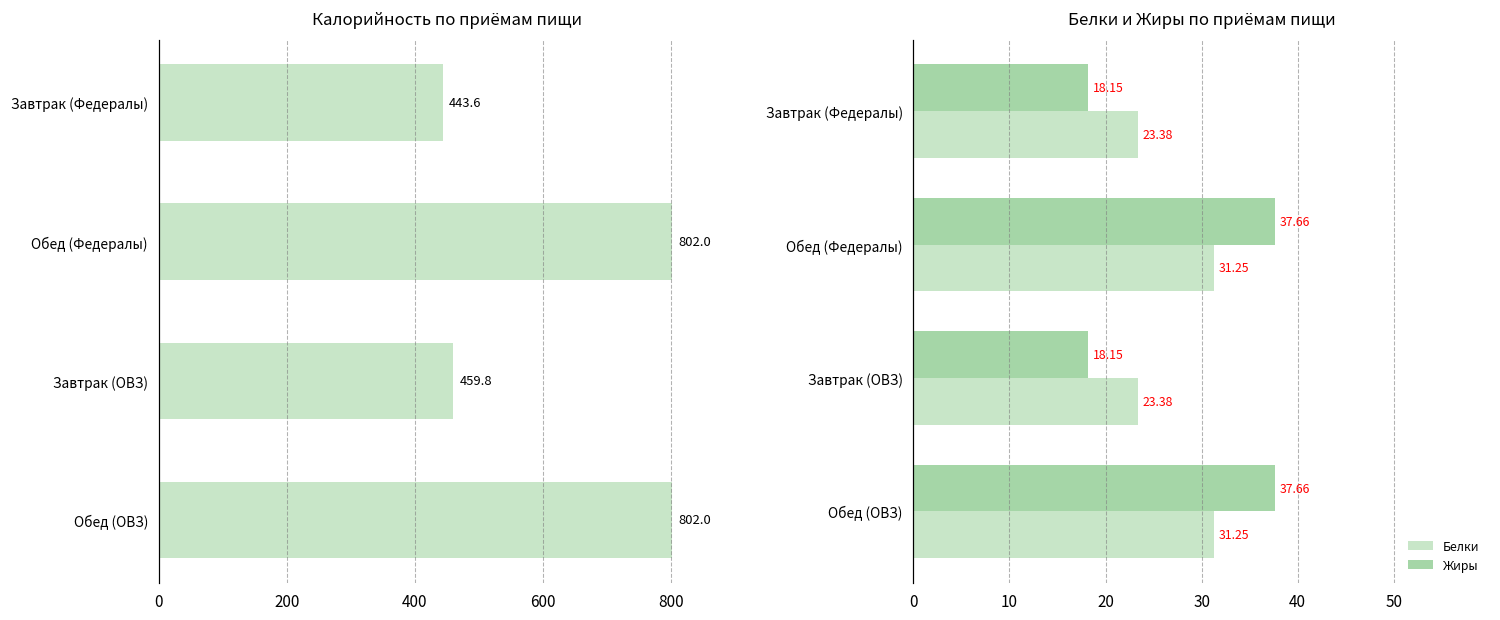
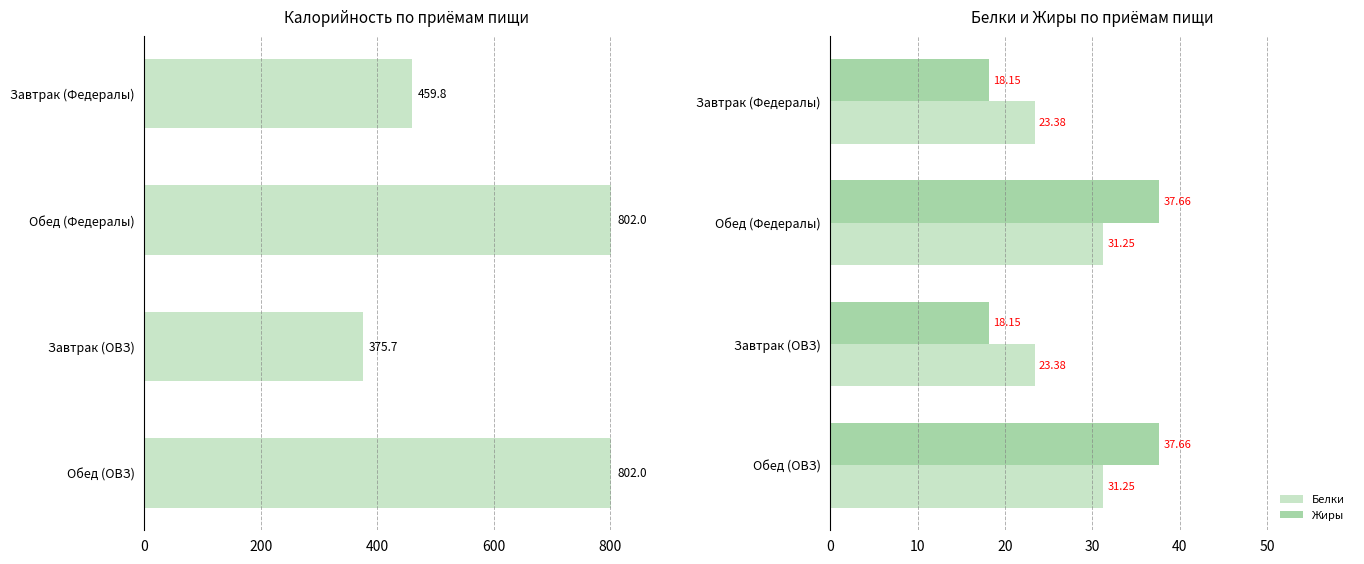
Калорийность по приёмам пищи, Завтрак (Федералы): 443.6 -> 459.8
Калорийность по приёмам пищи, Завтрак (ОВЗ): 459.8 -> 375.7
